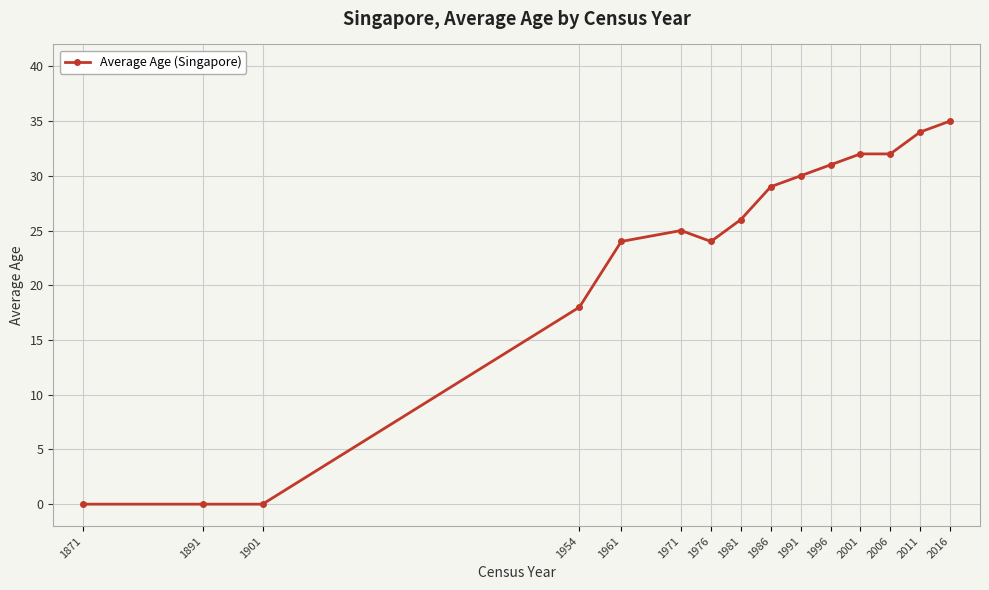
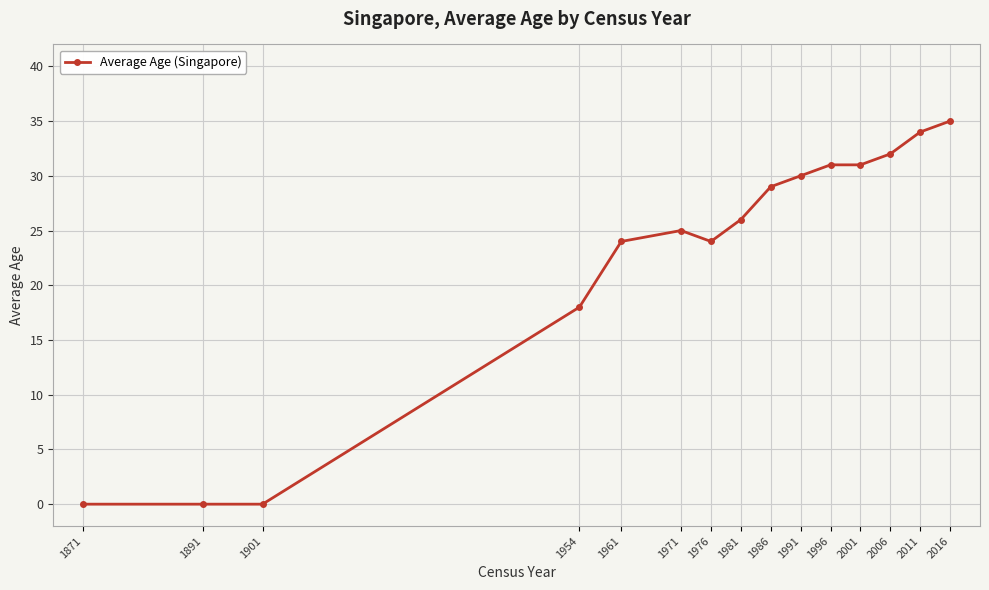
2001: 32 -> 31
